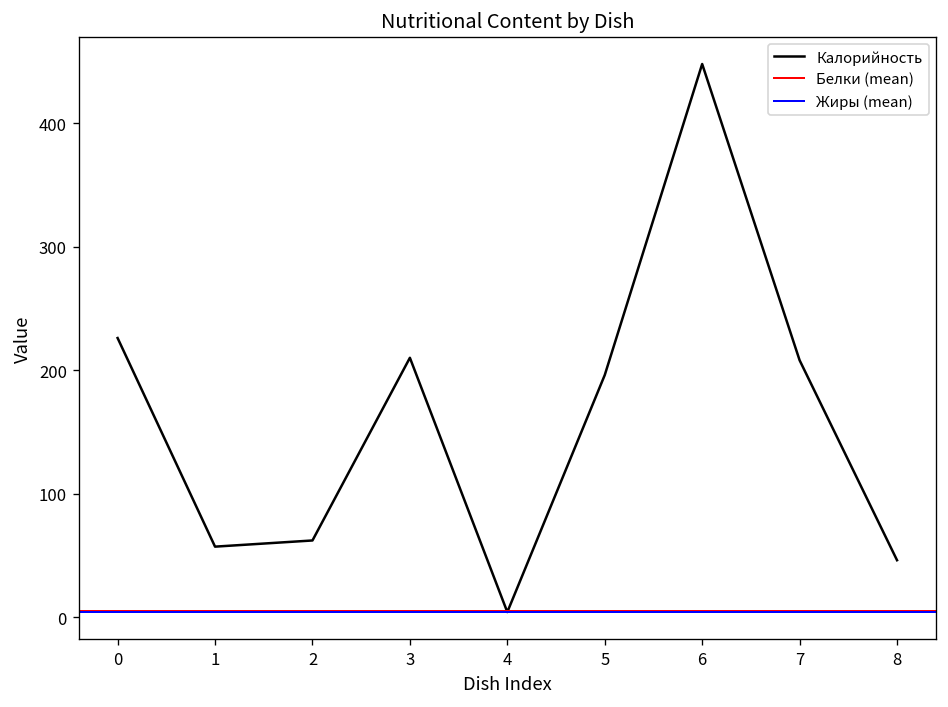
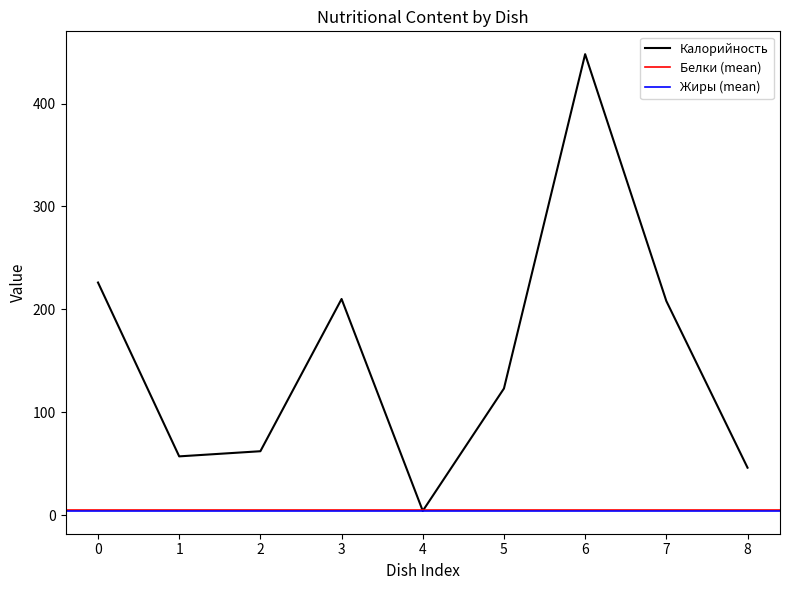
5: 196 -> 123
